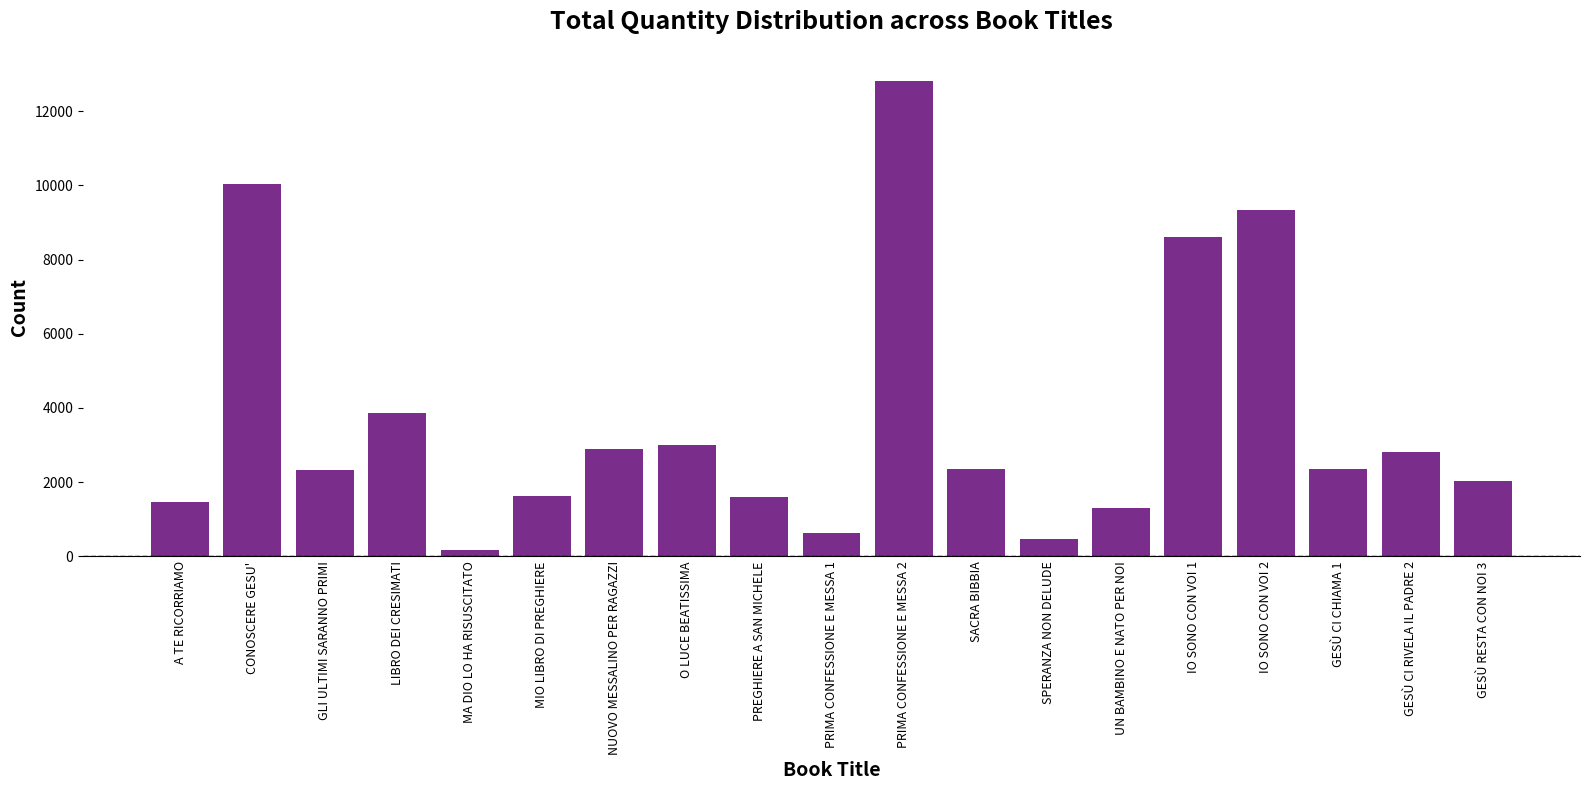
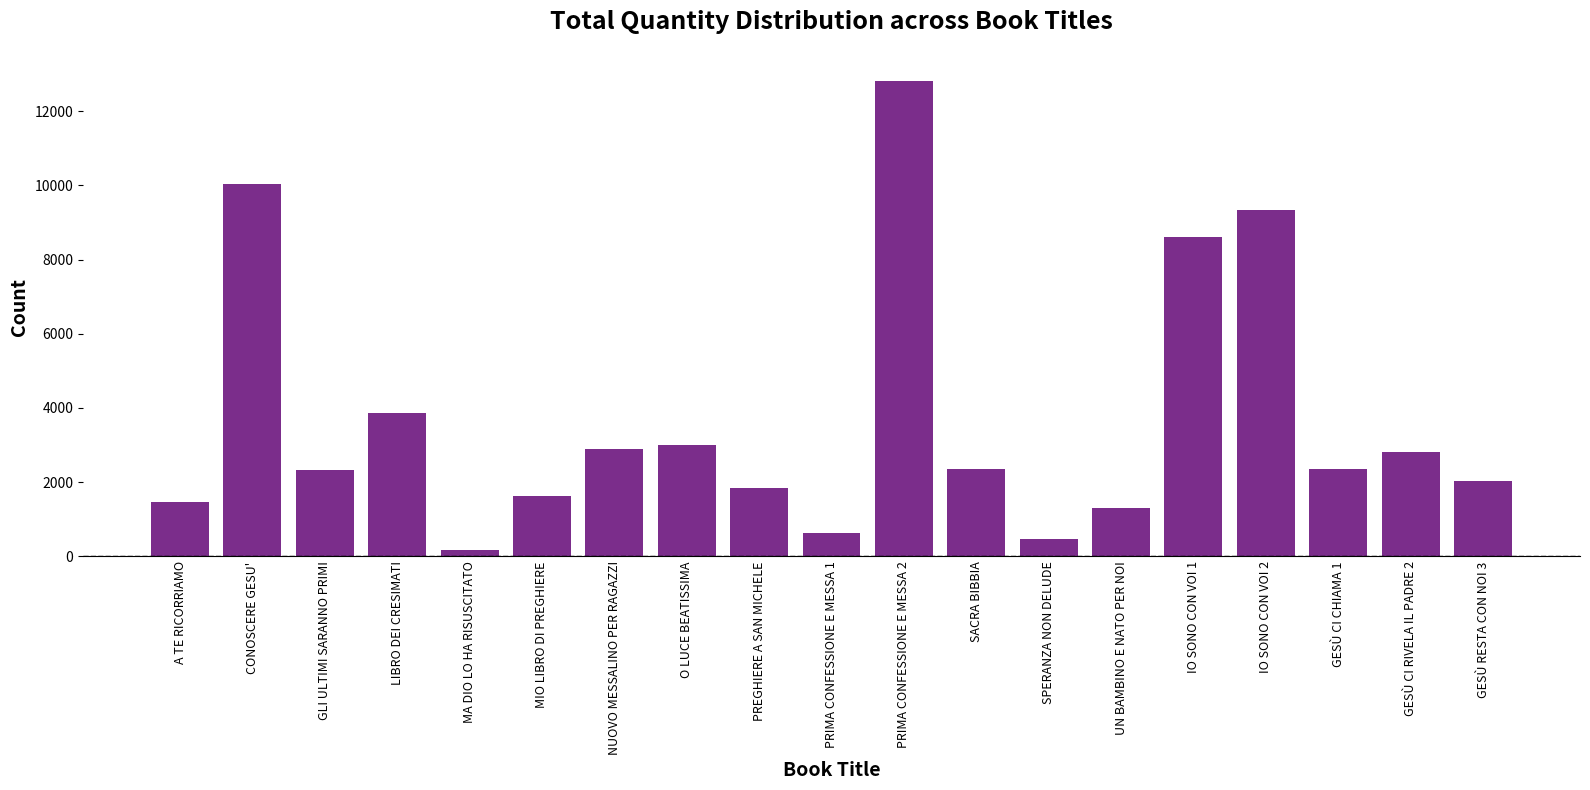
PREGHIERE A SAN MICHELE: 1600 -> 1800
